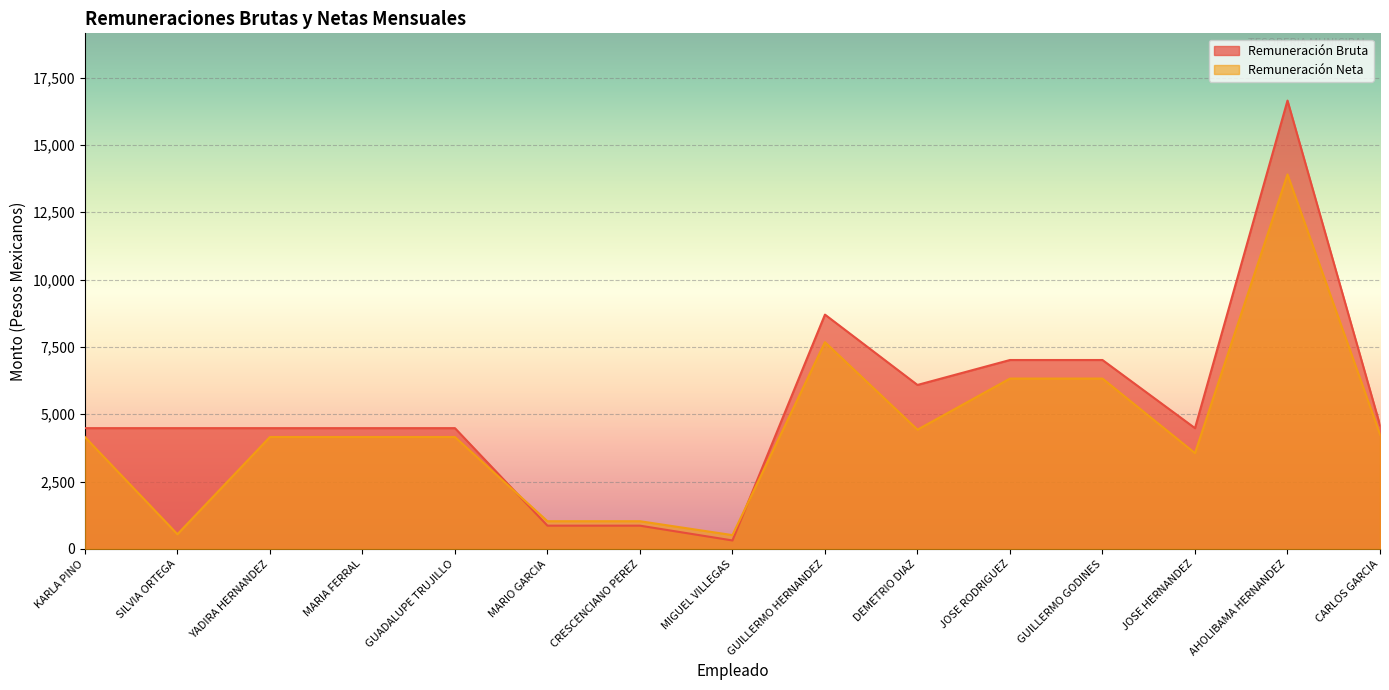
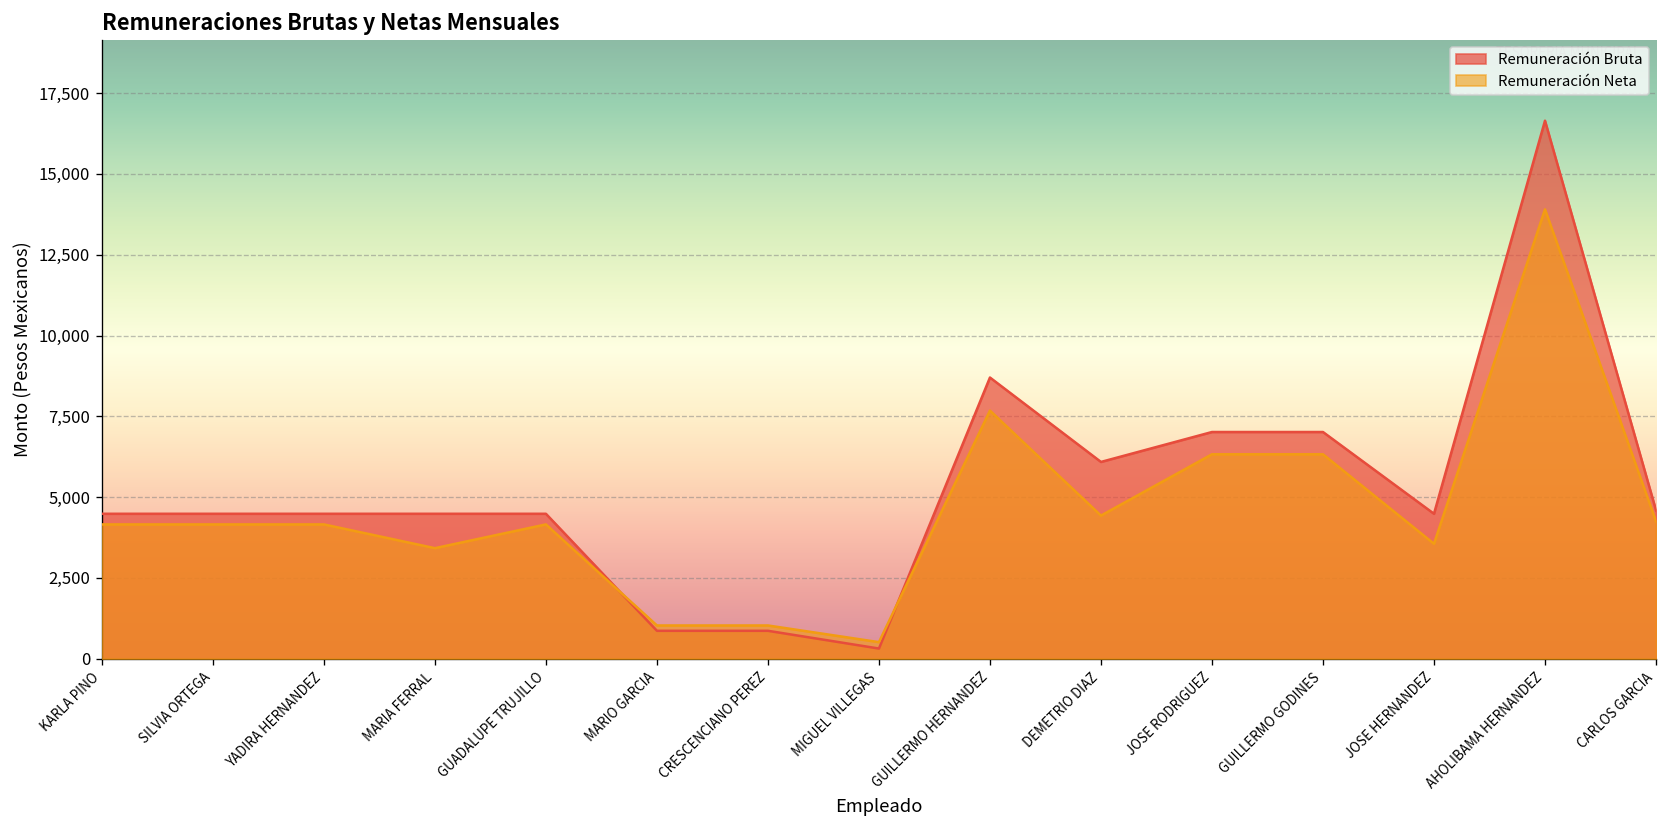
Remuneración Neta, SILVIA ORTEGA: 500 -> 4,200
Remuneración Neta, MARIA FERRAL: 4,200 -> 3,400
